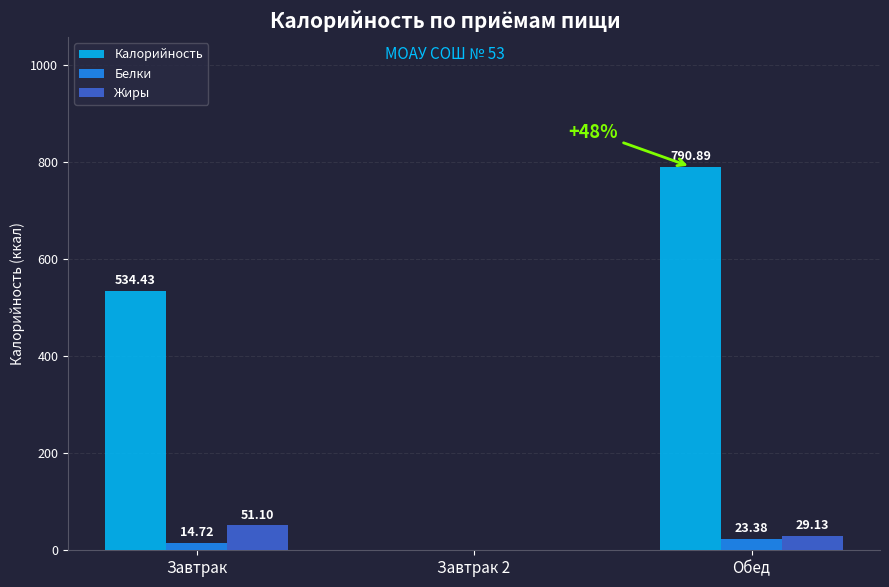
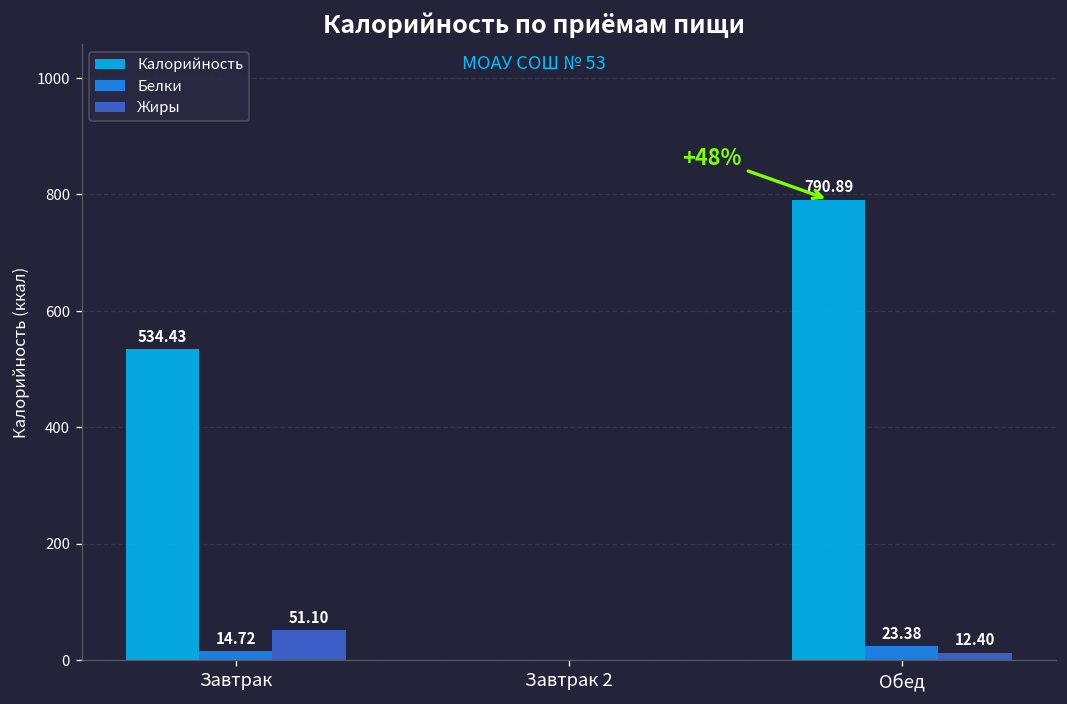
Жиры, Обед: 29.13 -> 12.40
